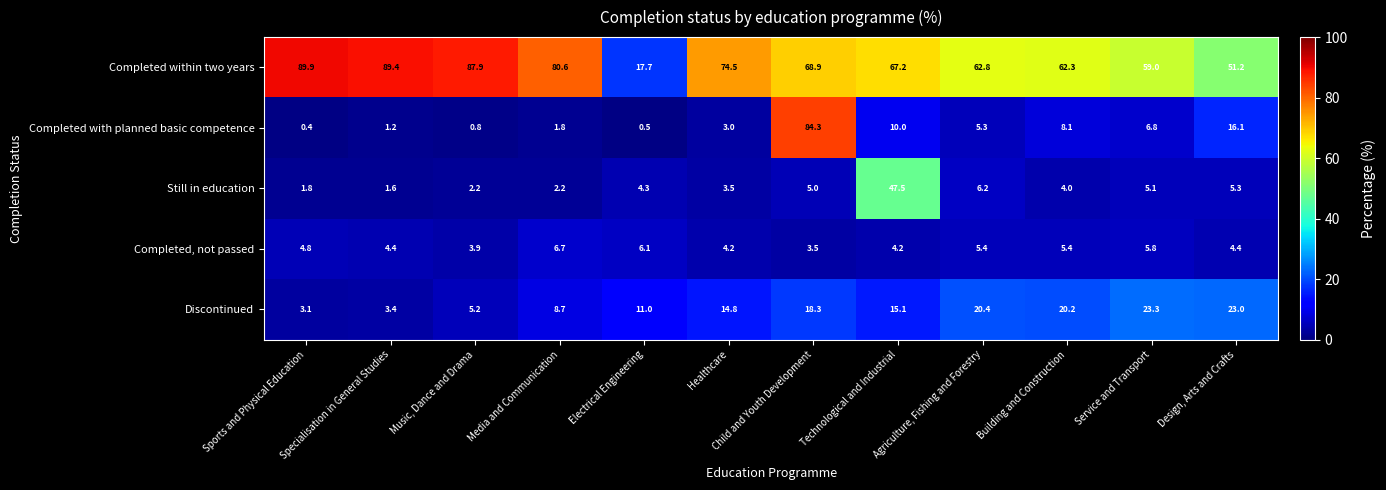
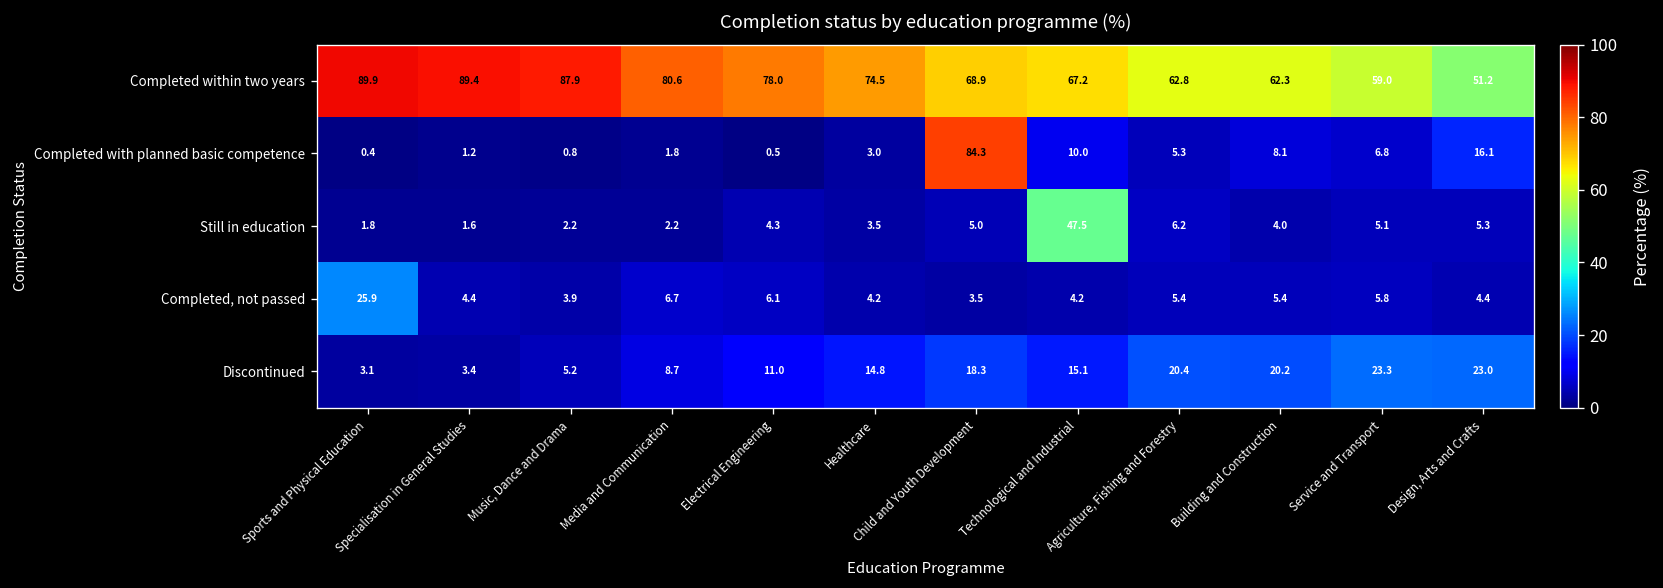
Completed within two years, Electrical Engineering: 17.7 -> 78.0
Completed, not passed, Sports and Physical Education: 4.8 -> 25.9
